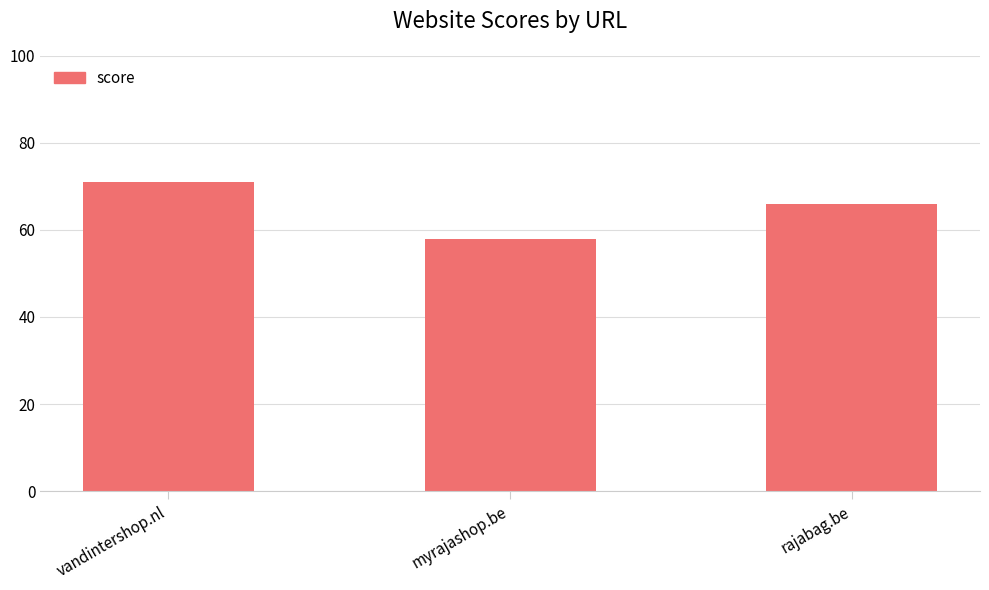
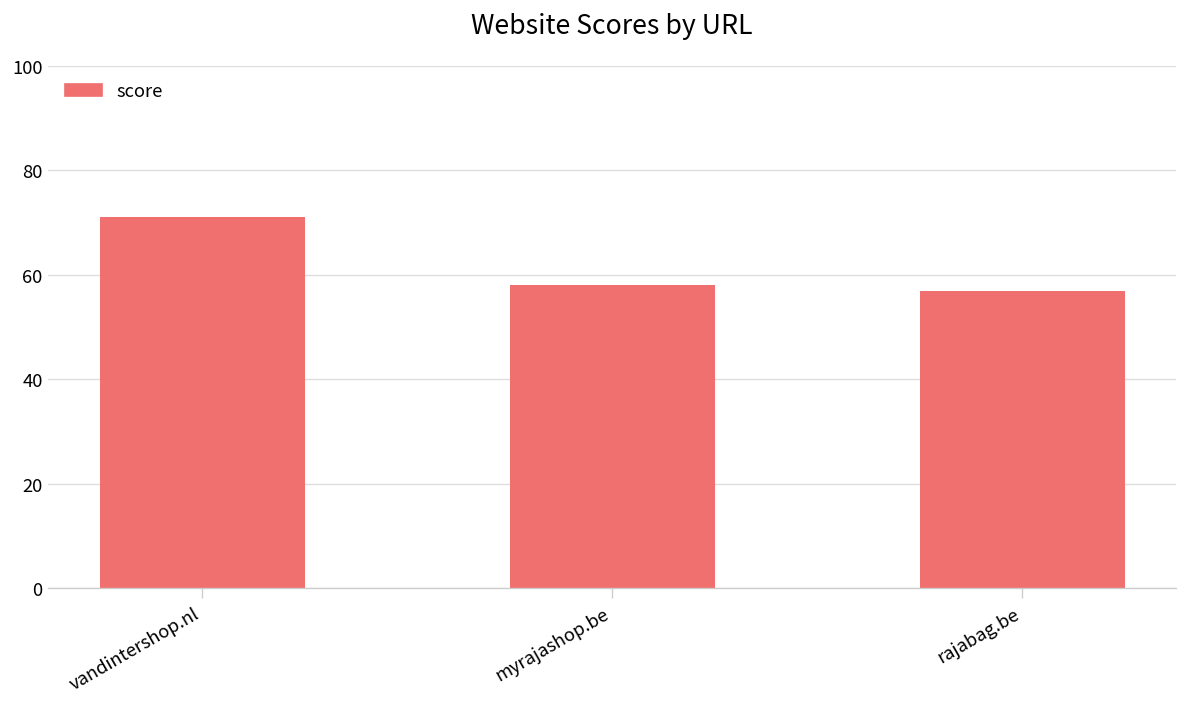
rajabag.be: 66 -> 57
